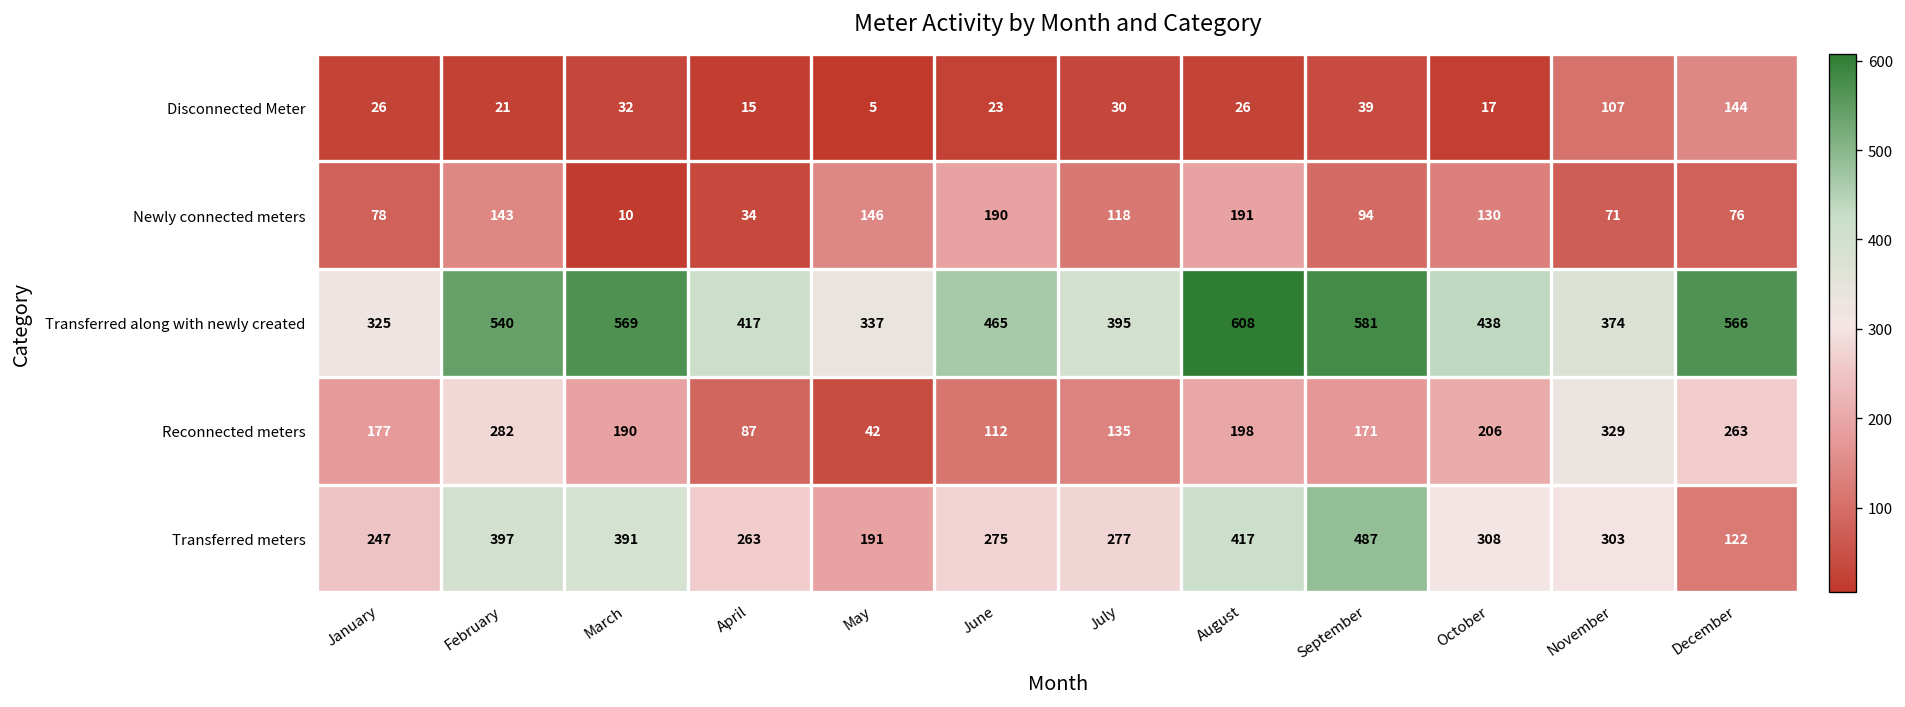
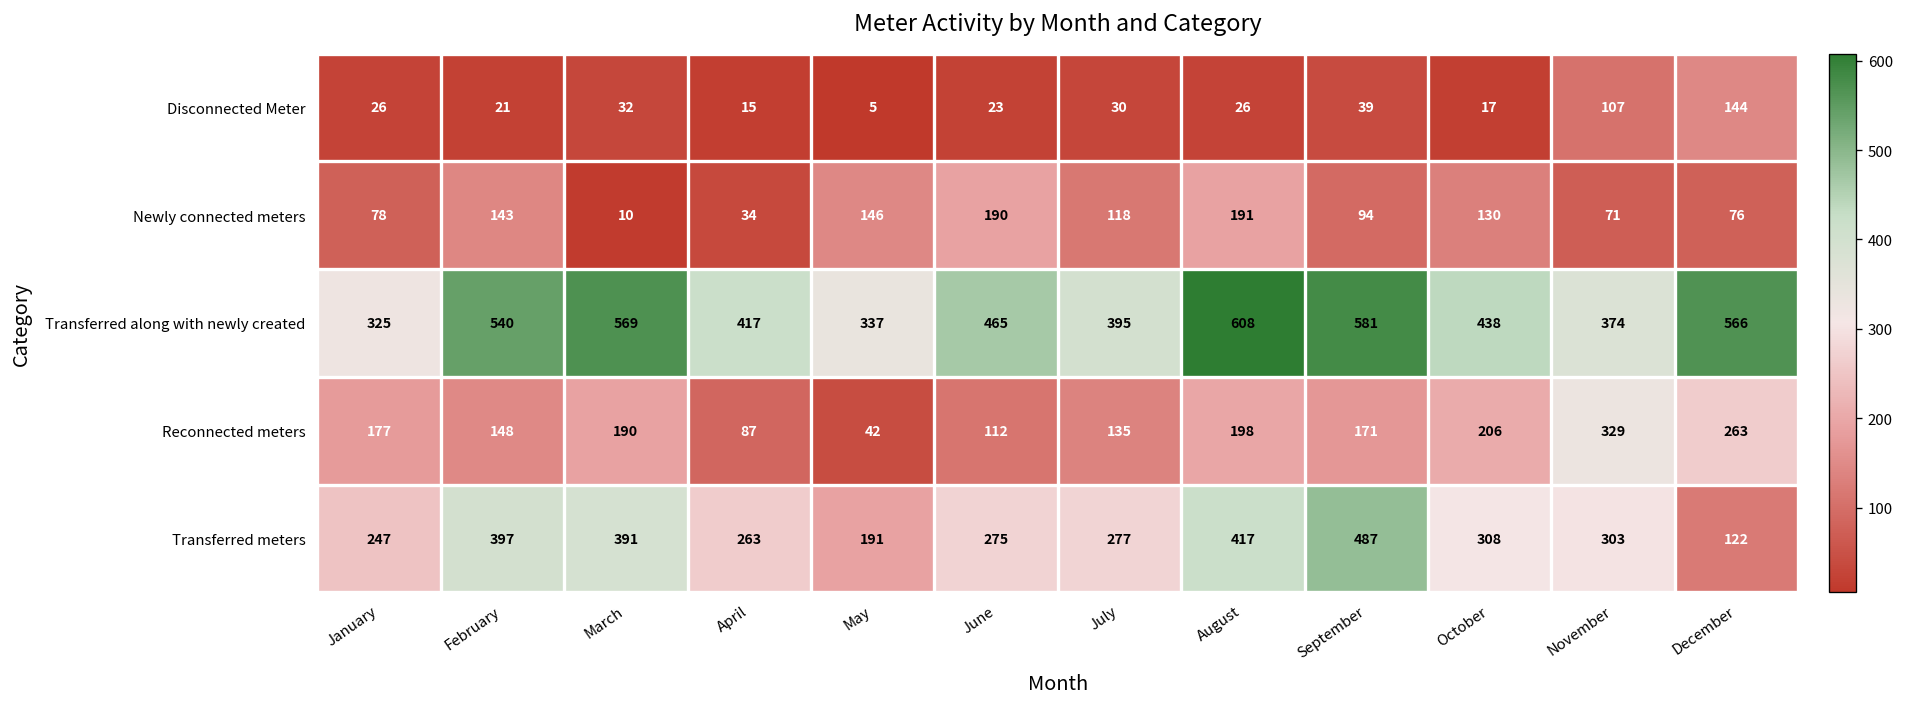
Reconnected meters, February: 282 -> 148
